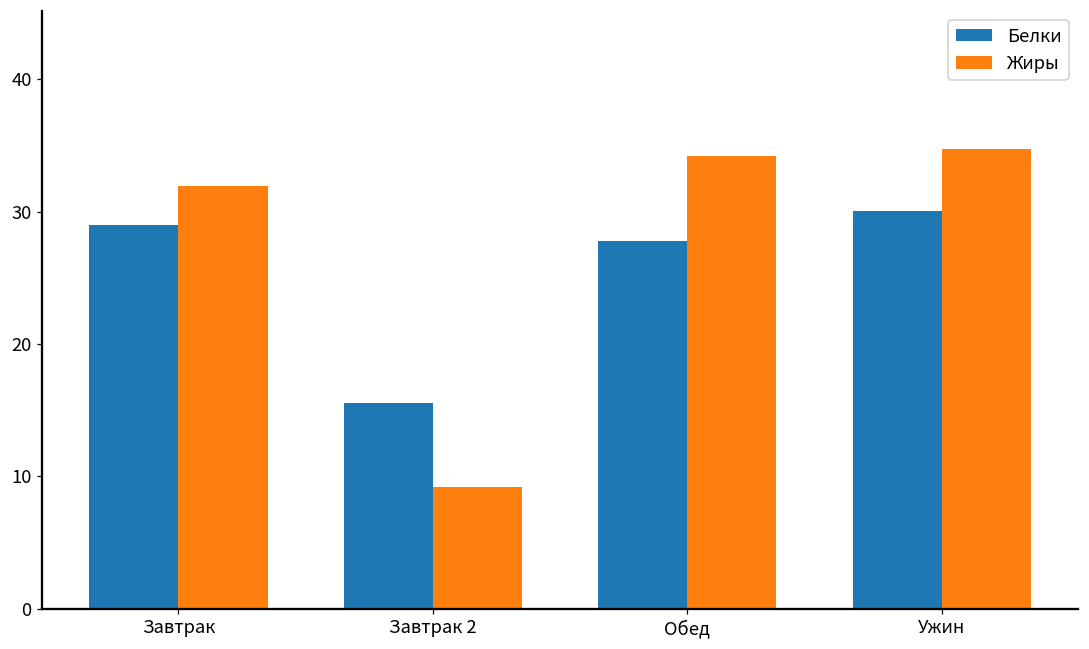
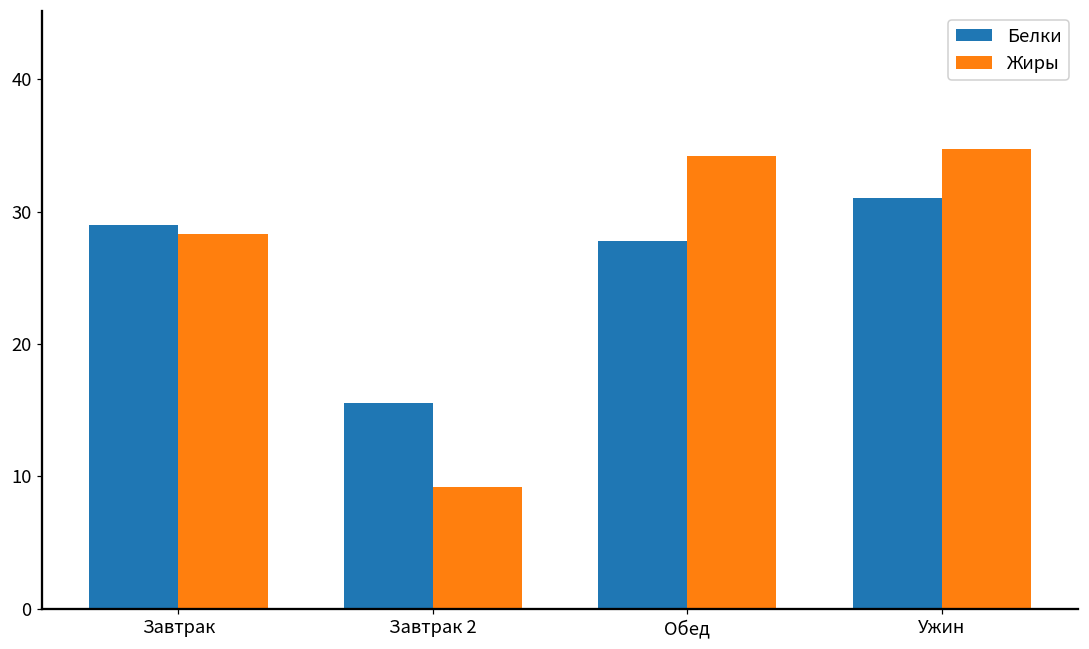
Жиры, Завтрак: 31.9 -> 28.3
Белки, Ужин: 30.0 -> 31.1
